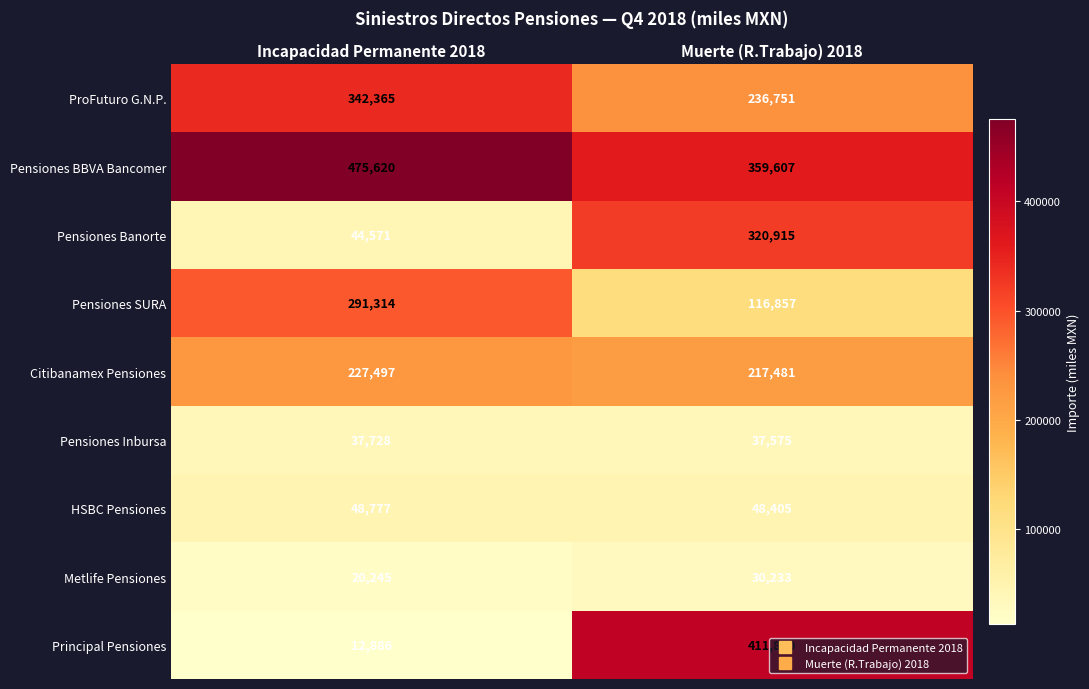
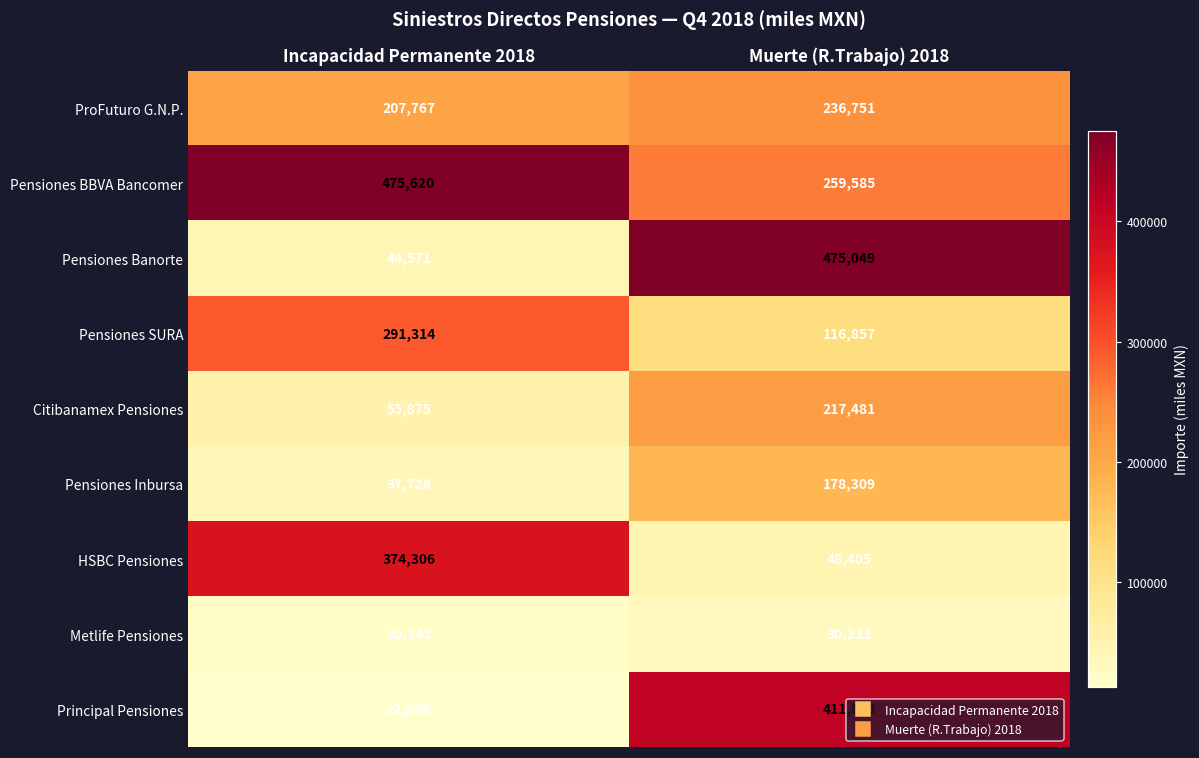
ProFuturo G.N.P., Incapacidad Permanente 2018: 342,365 -> 207,767
Pensiones BBVA Bancomer, Muerte (R.Trabajo) 2018: 359,607 -> 259,585
Pensiones Banorte, Muerte (R.Trabajo) 2018: 320,915 -> 475,049
Citibanamex Pensiones, Incapacidad Permanente 2018: 227,497 -> 55,875
Pensiones Inbursa, Muerte (R.Trabajo) 2018: 37,575 -> 178,309
HSBC Pensiones, Incapacidad Permanente 2018: 48,777 -> 374,306
